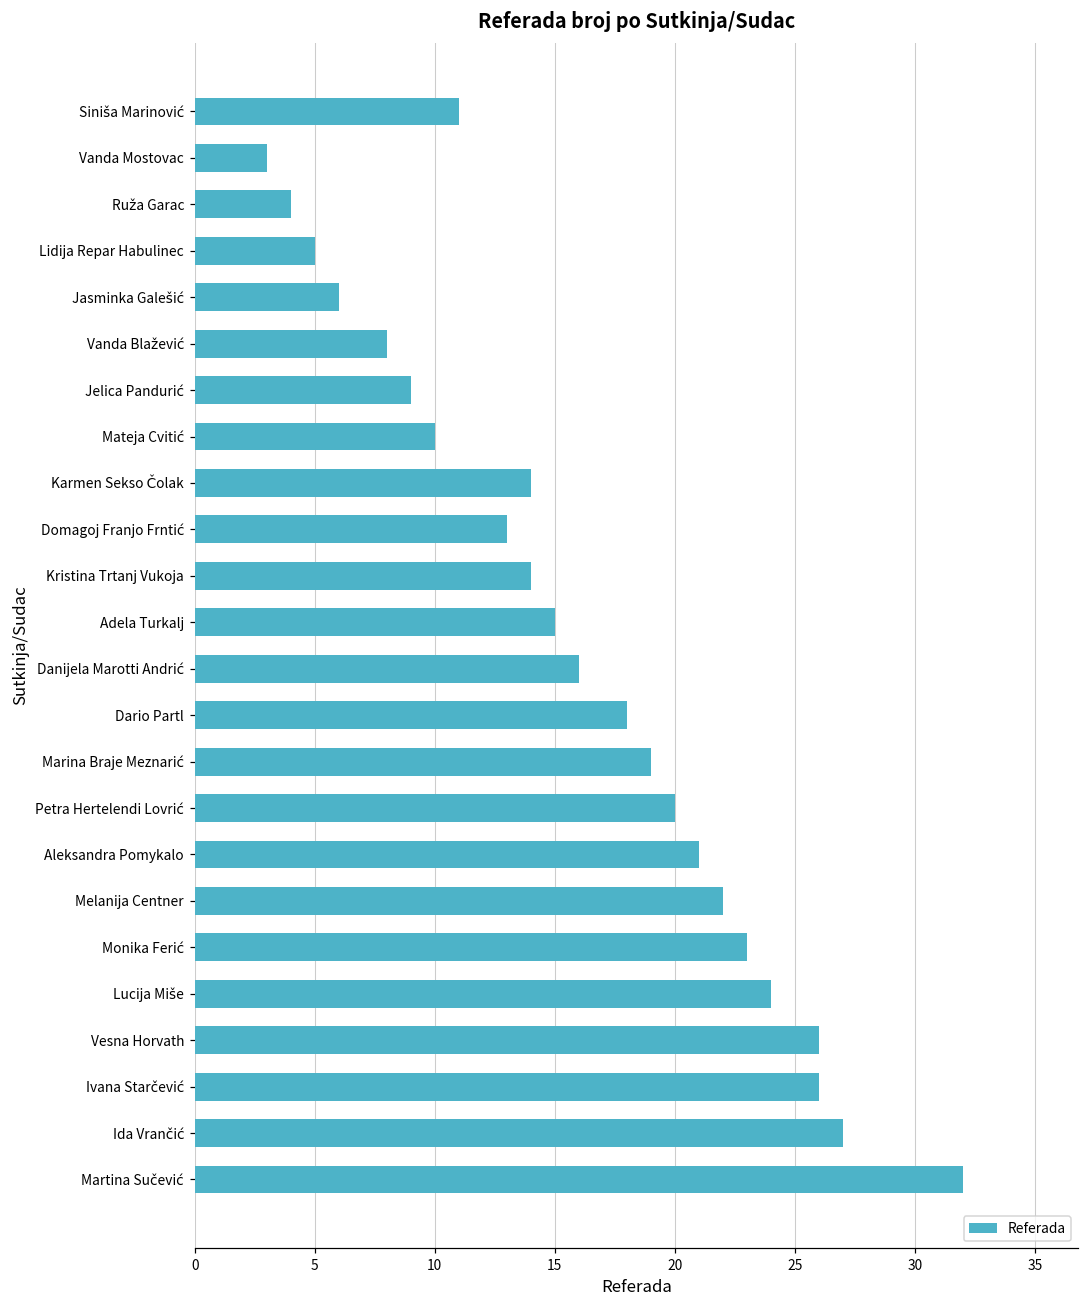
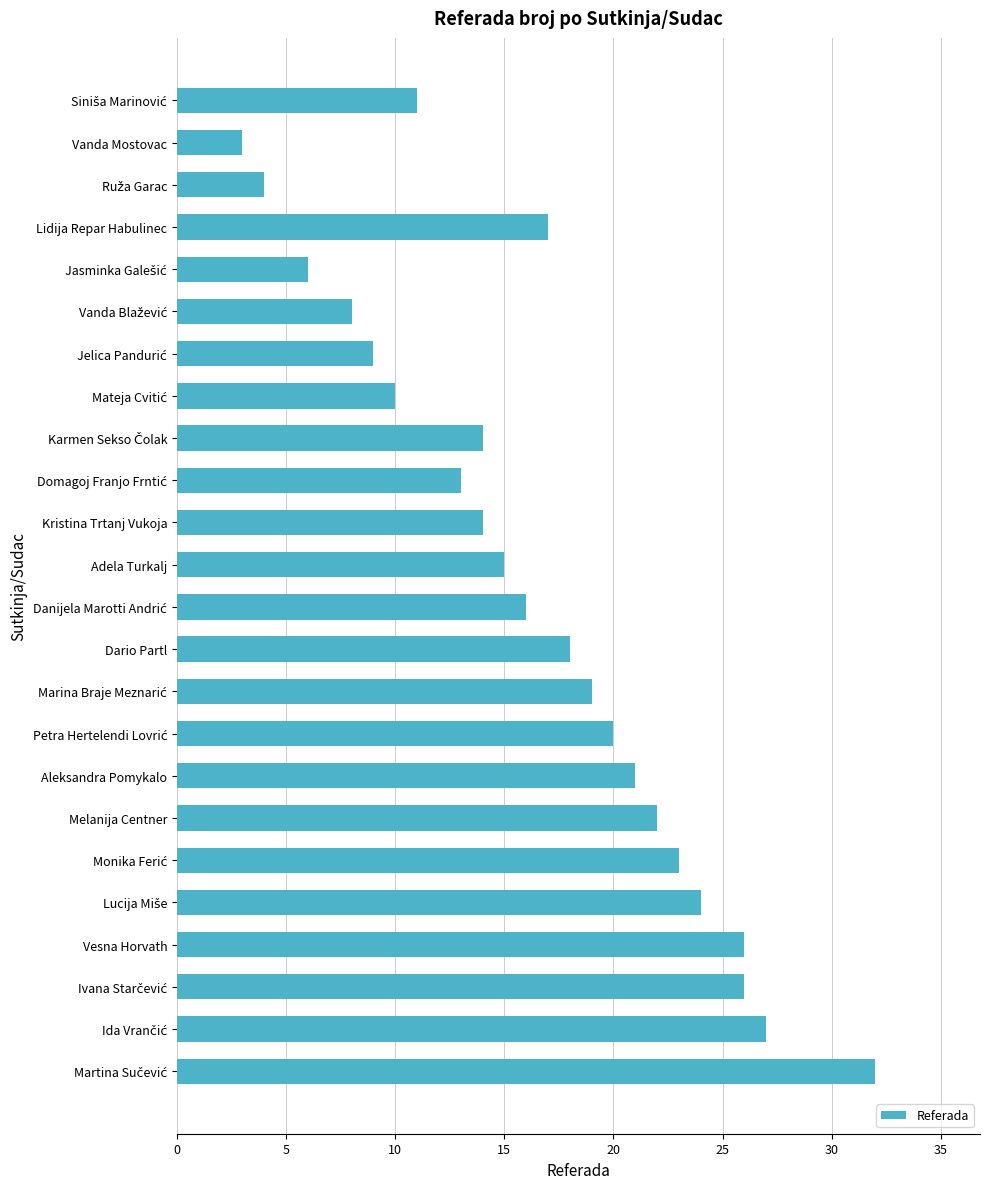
Lidija Repar Habulinec: 5 -> 17
